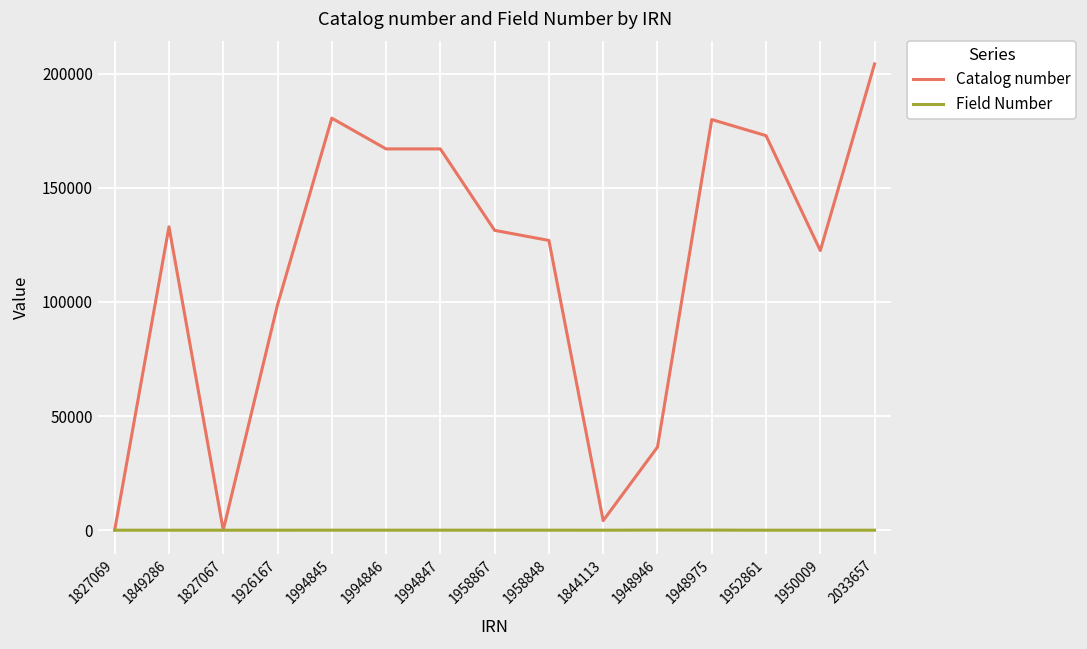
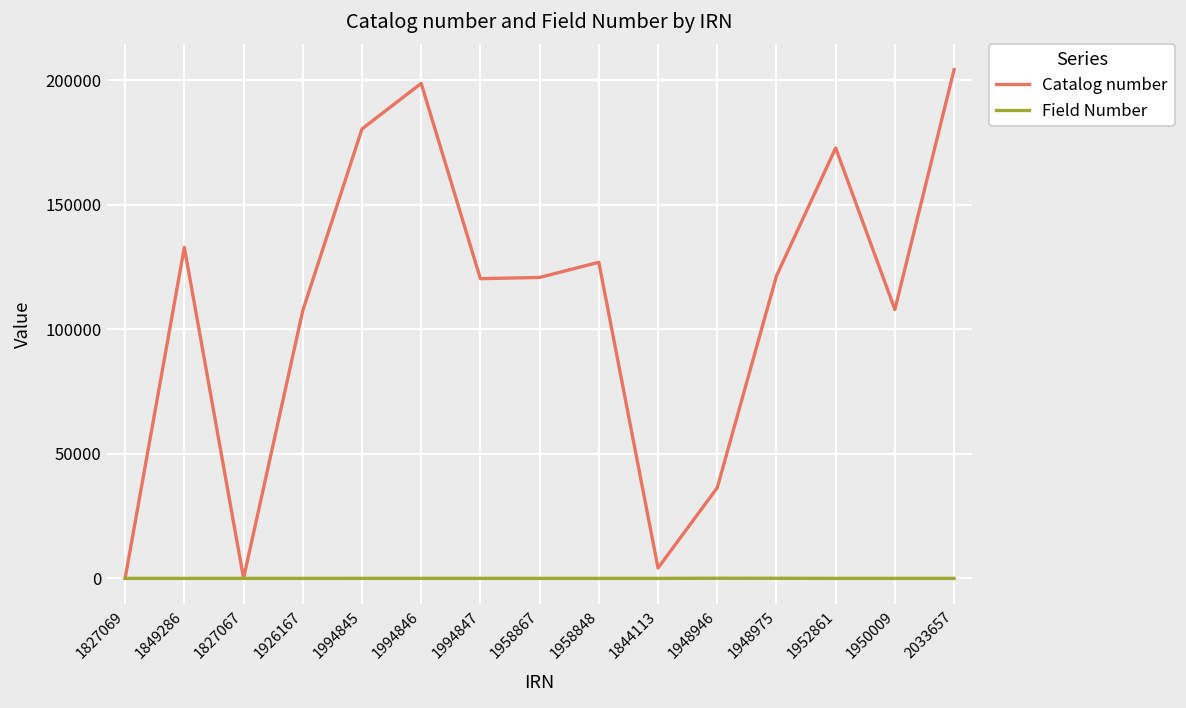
Catalog number, 1926167: 99000 -> 108000
Catalog number, 1994846: 167000 -> 199000
Catalog number, 1994847: 167000 -> 120000
Catalog number, 1958867: 131000 -> 121000
Catalog number, 1948975: 180000 -> 121000
Catalog number, 1950009: 123000 -> 108000
